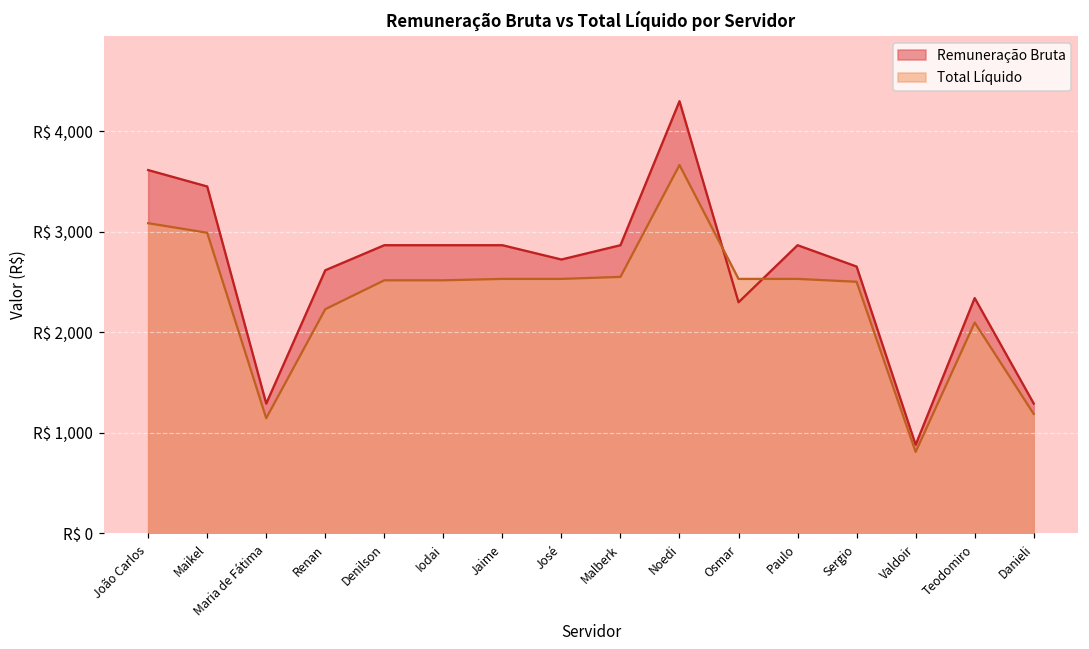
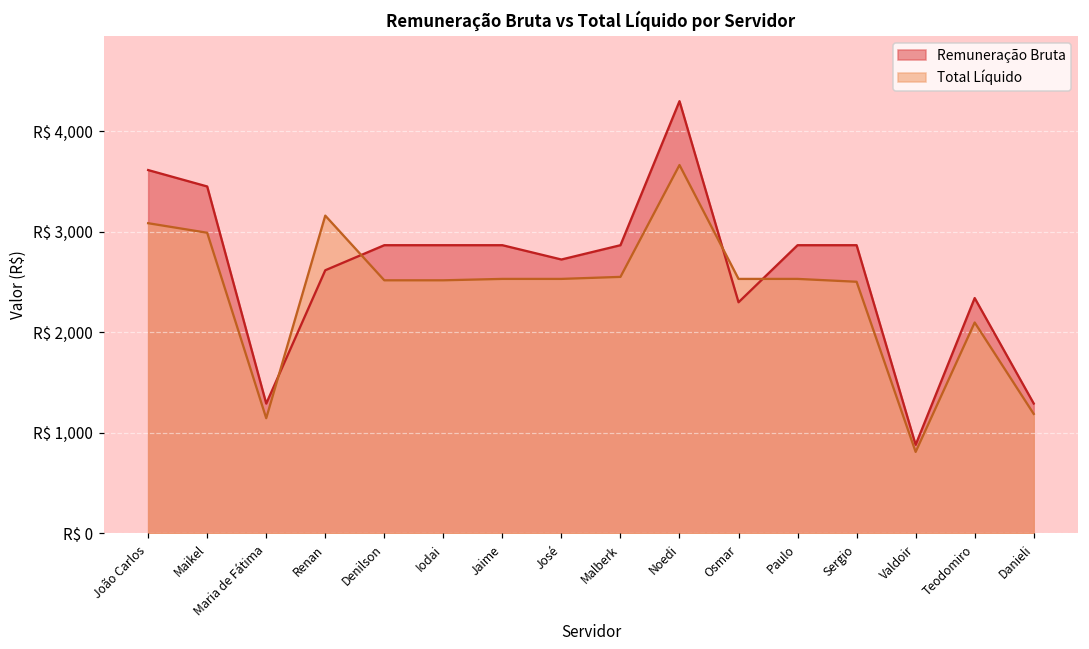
Total Líquido, Renan: R$ 2,200 -> R$ 3,200
Remuneração Bruta, Sergio: R$ 2,700 -> R$ 2,900
